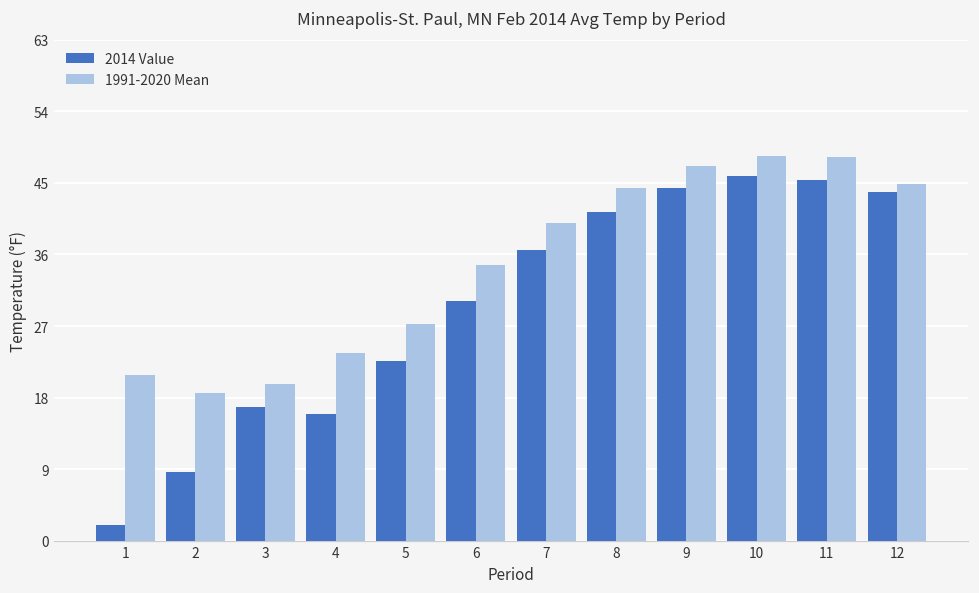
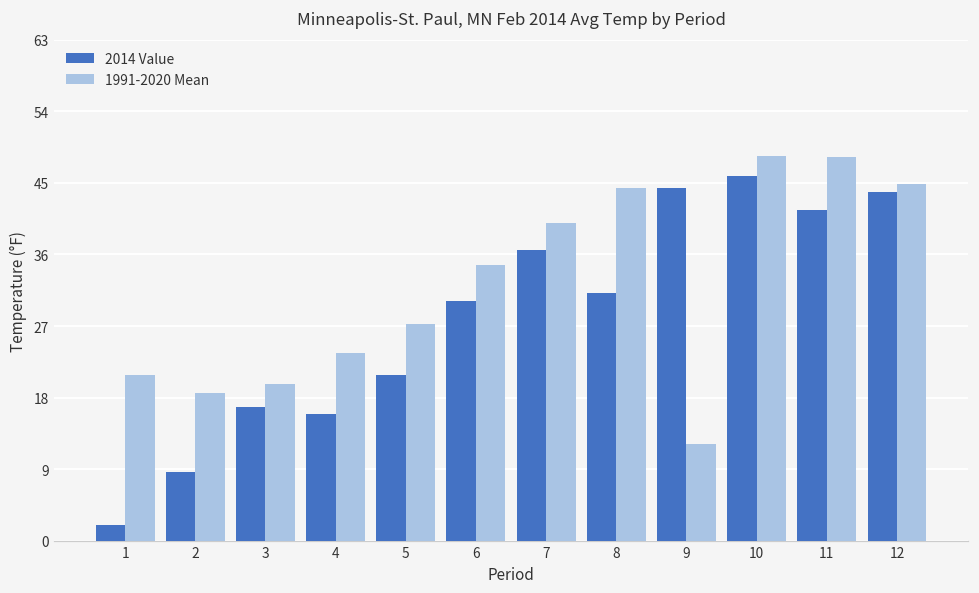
2014 Value, 5: 23 -> 21
2014 Value, 8: 41 -> 31
1991-2020 Mean, 9: 47 -> 12
2014 Value, 11: 45 -> 42
